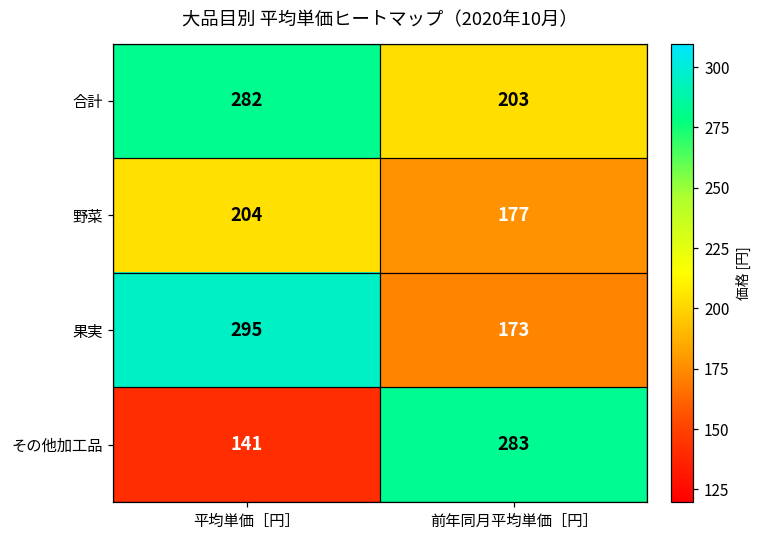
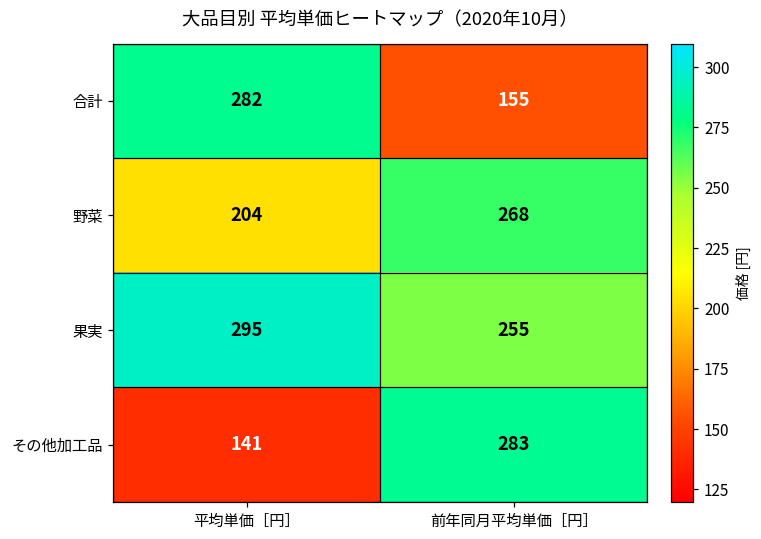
合計, 前年同月平均単価［円］: 203 -> 155
野菜, 前年同月平均単価［円］: 177 -> 268
果実, 前年同月平均単価［円］: 173 -> 255
